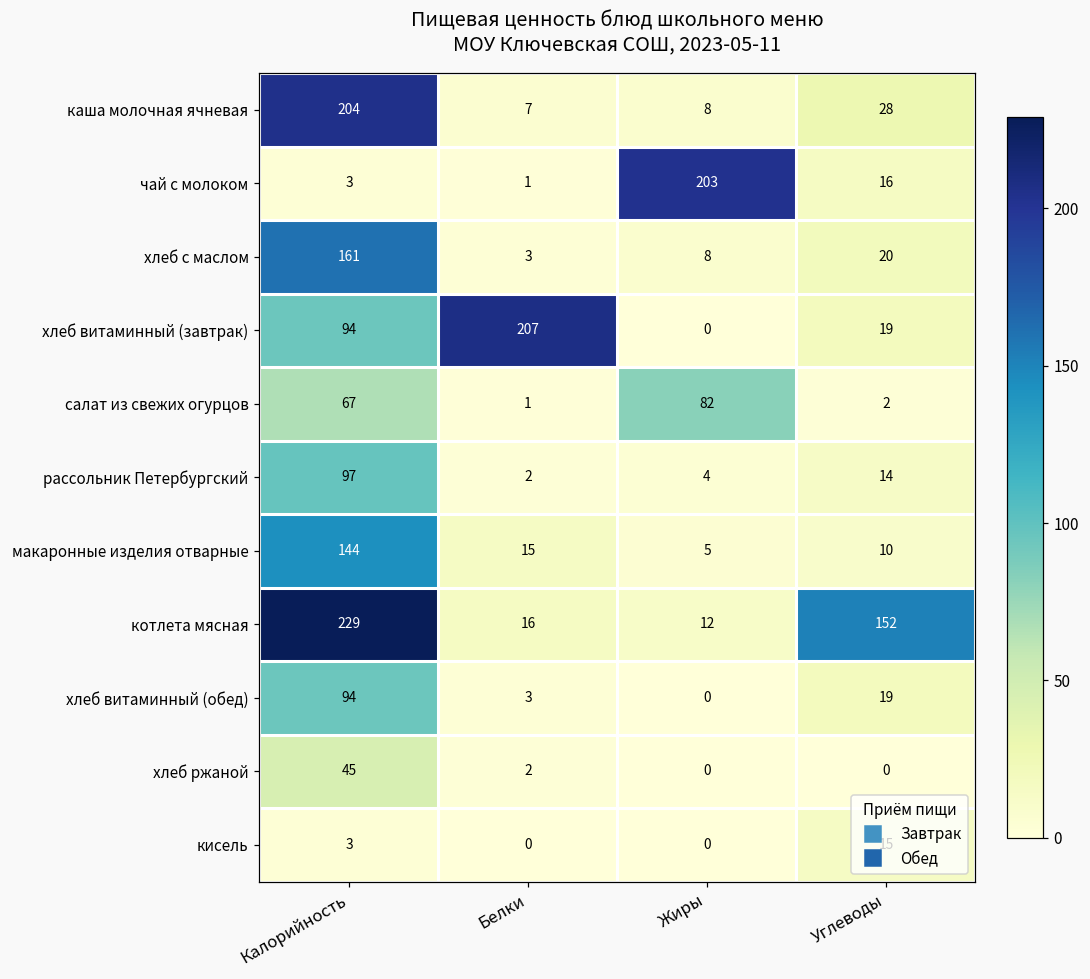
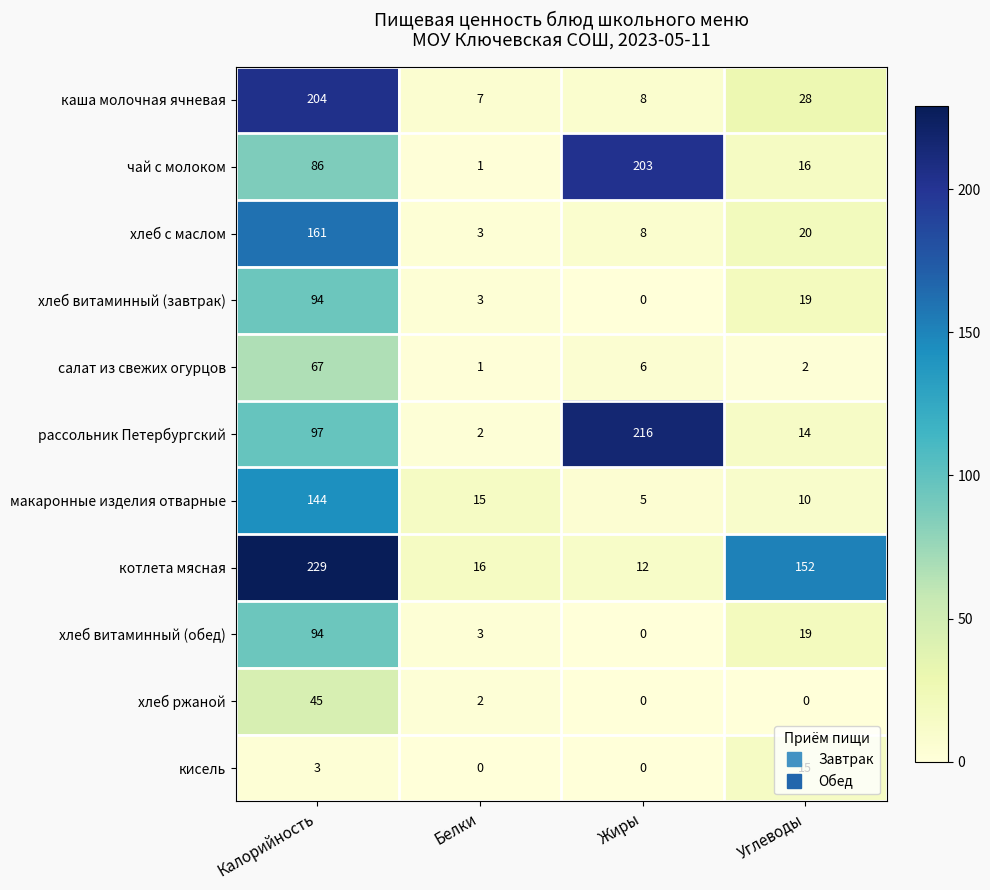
чай с молоком, Калорийность: 3 -> 86
хлеб витаминный (завтрак), Белки: 207 -> 3
салат из свежих огурцов, Жиры: 82 -> 6
рассольник Петербургский, Жиры: 4 -> 216
